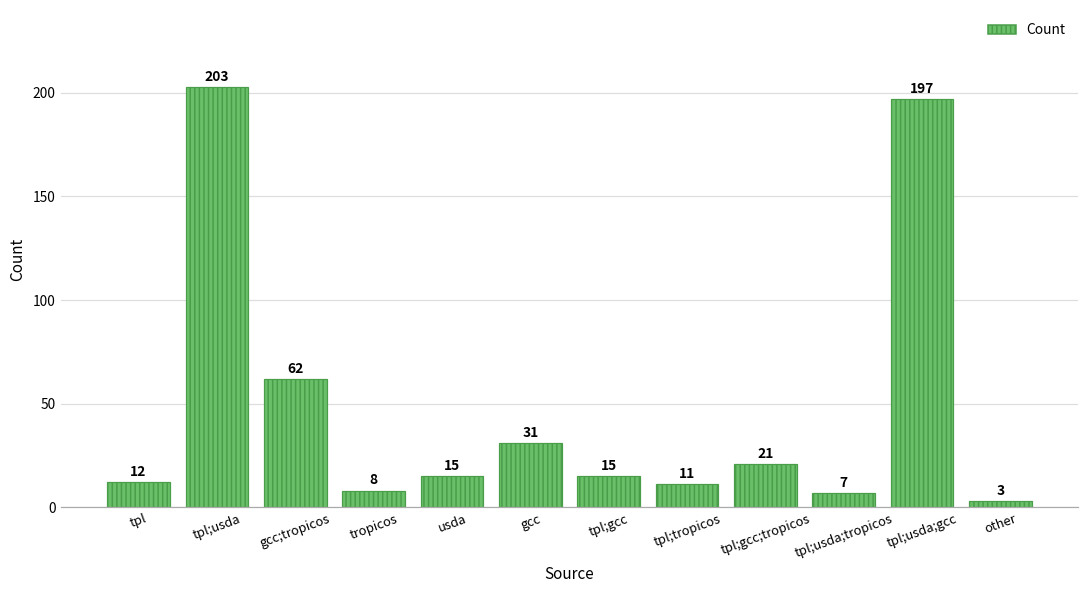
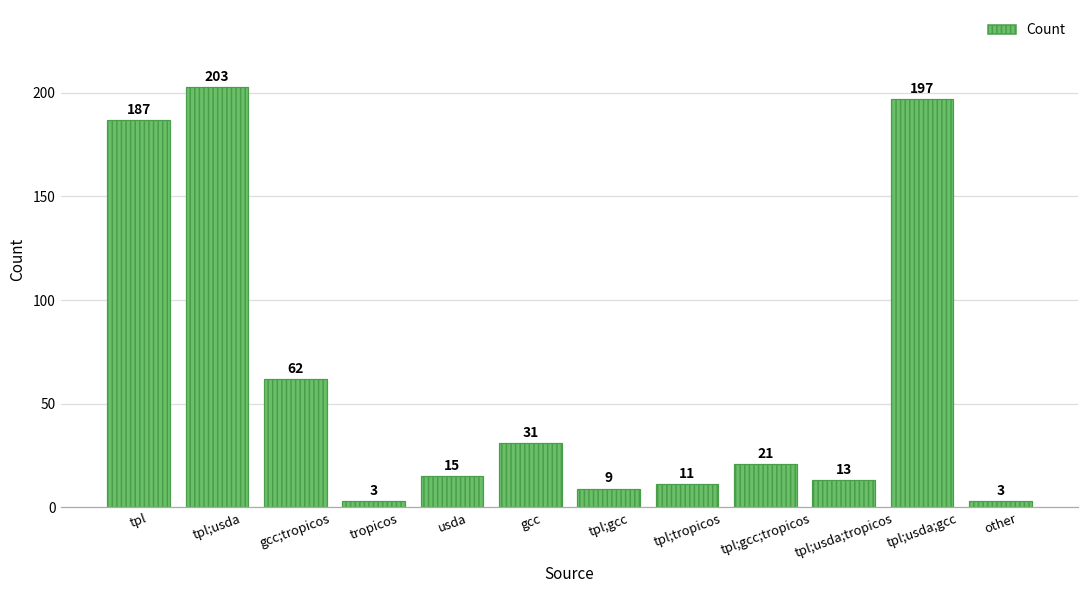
tpl: 12 -> 187
tropicos: 8 -> 3
tpl;gcc: 15 -> 9
tpl;usda;tropicos: 7 -> 13
